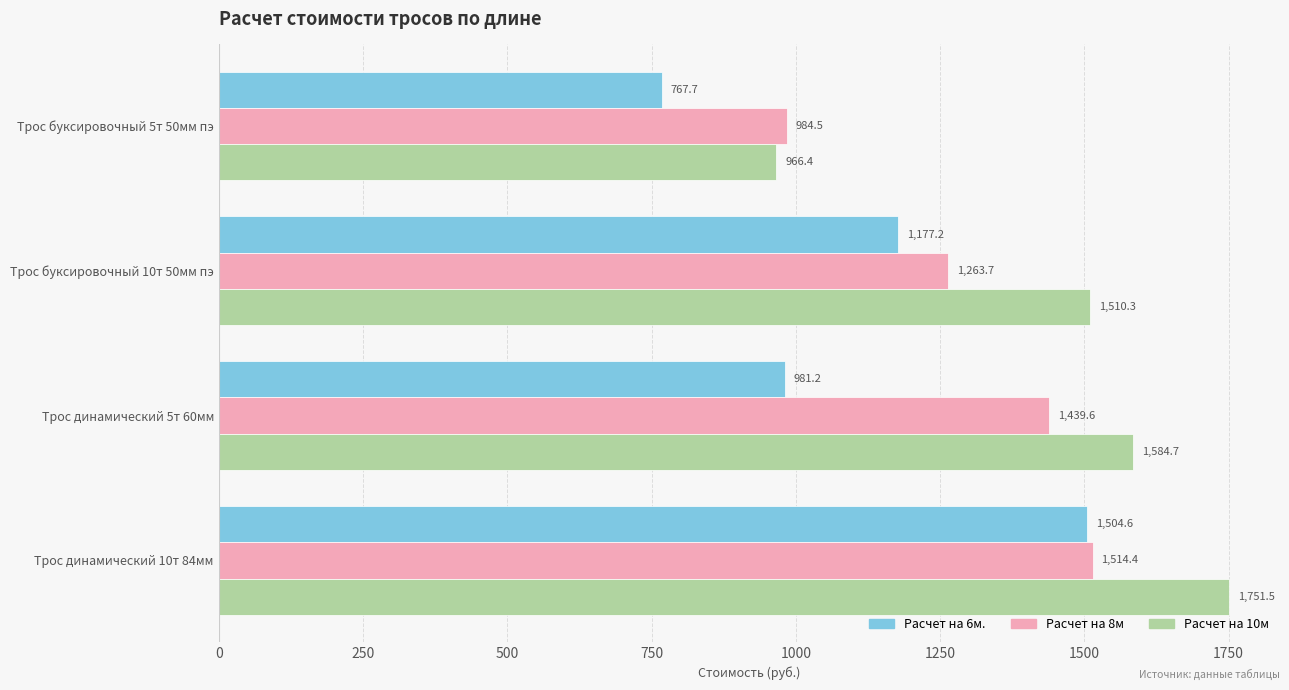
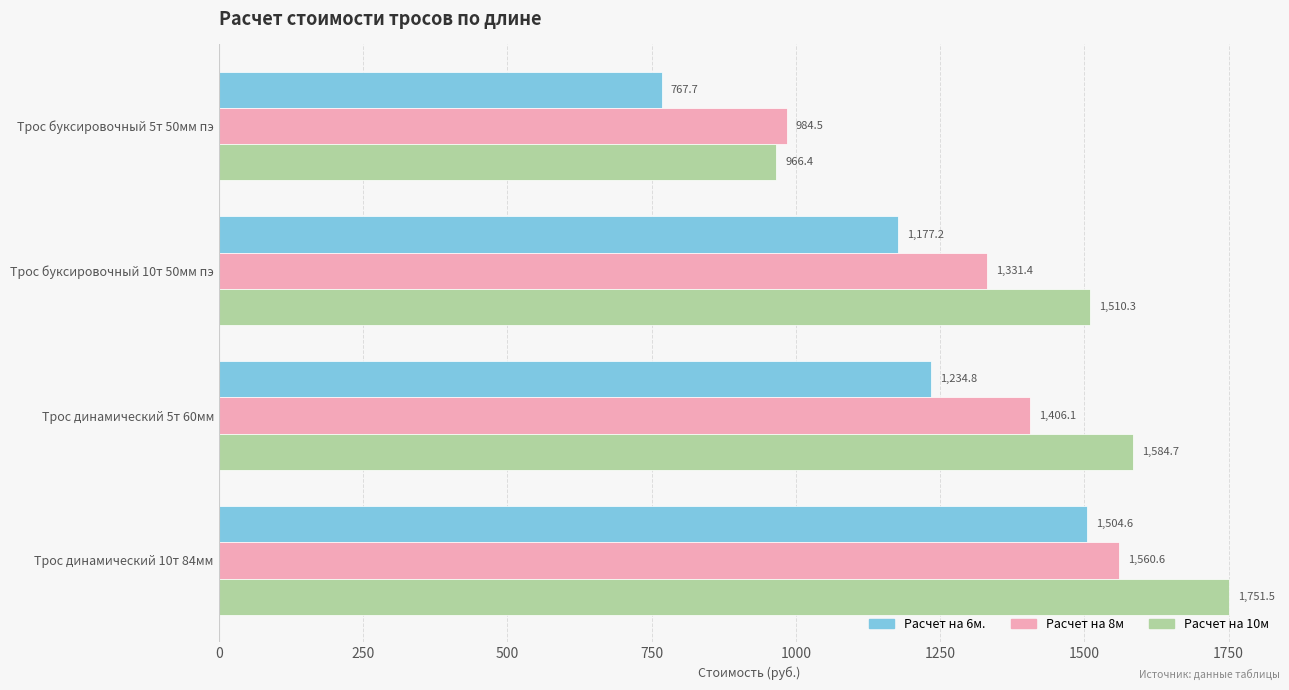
Расчет на 8м, Трос буксировочный 10т 50мм пэ: 1,263.7 -> 1,331.4
Расчет на 6м., Трос динамический 5т 60мм: 981.2 -> 1,234.8
Расчет на 8м, Трос динамический 5т 60мм: 1,439.6 -> 1,406.1
Расчет на 8м, Трос динамический 10т 84мм: 1,514.4 -> 1,560.6
